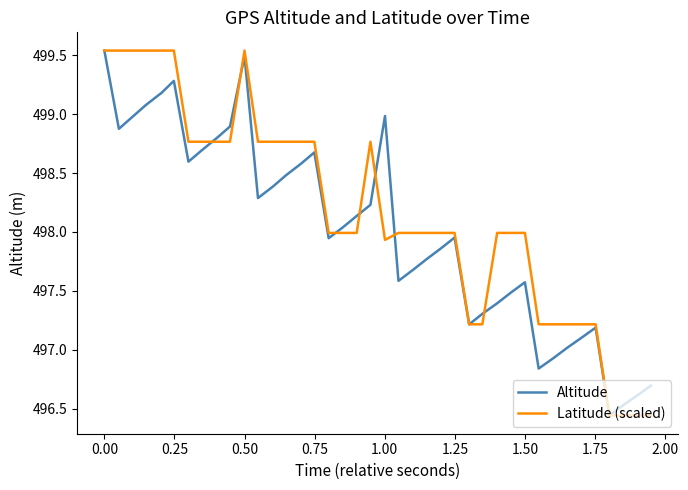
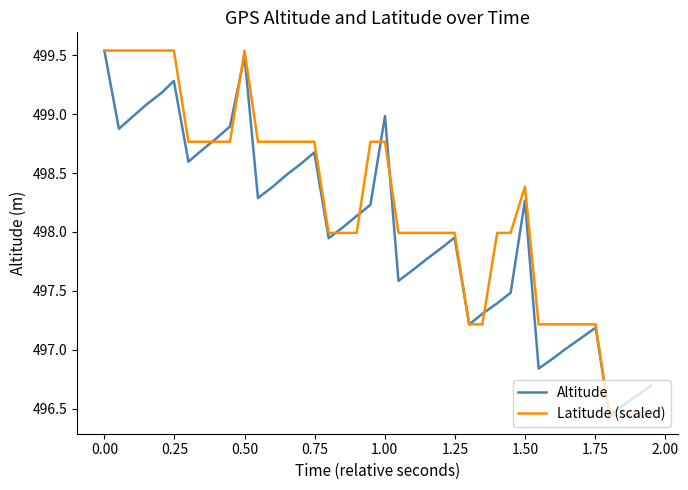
Latitude (scaled), 1.00: 497.93 -> 498.77
Altitude, 1.50: 497.57 -> 498.27
Latitude (scaled), 1.50: 497.99 -> 498.38
